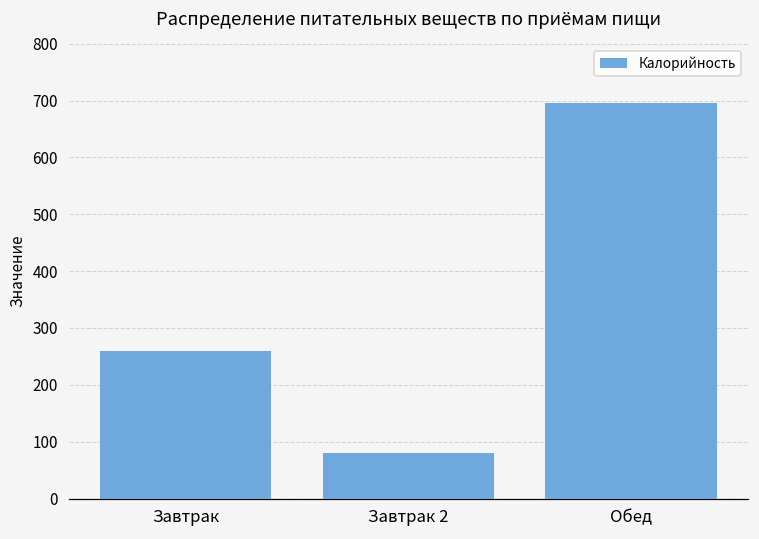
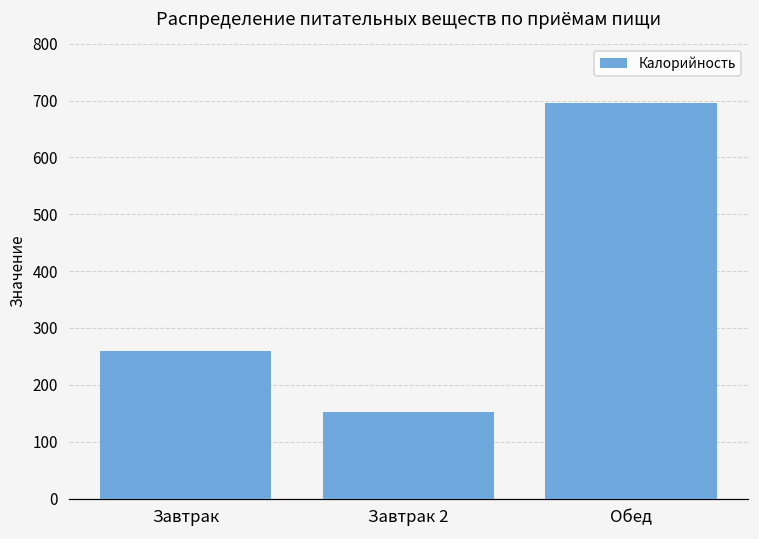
Завтрак 2: 80 -> 150
